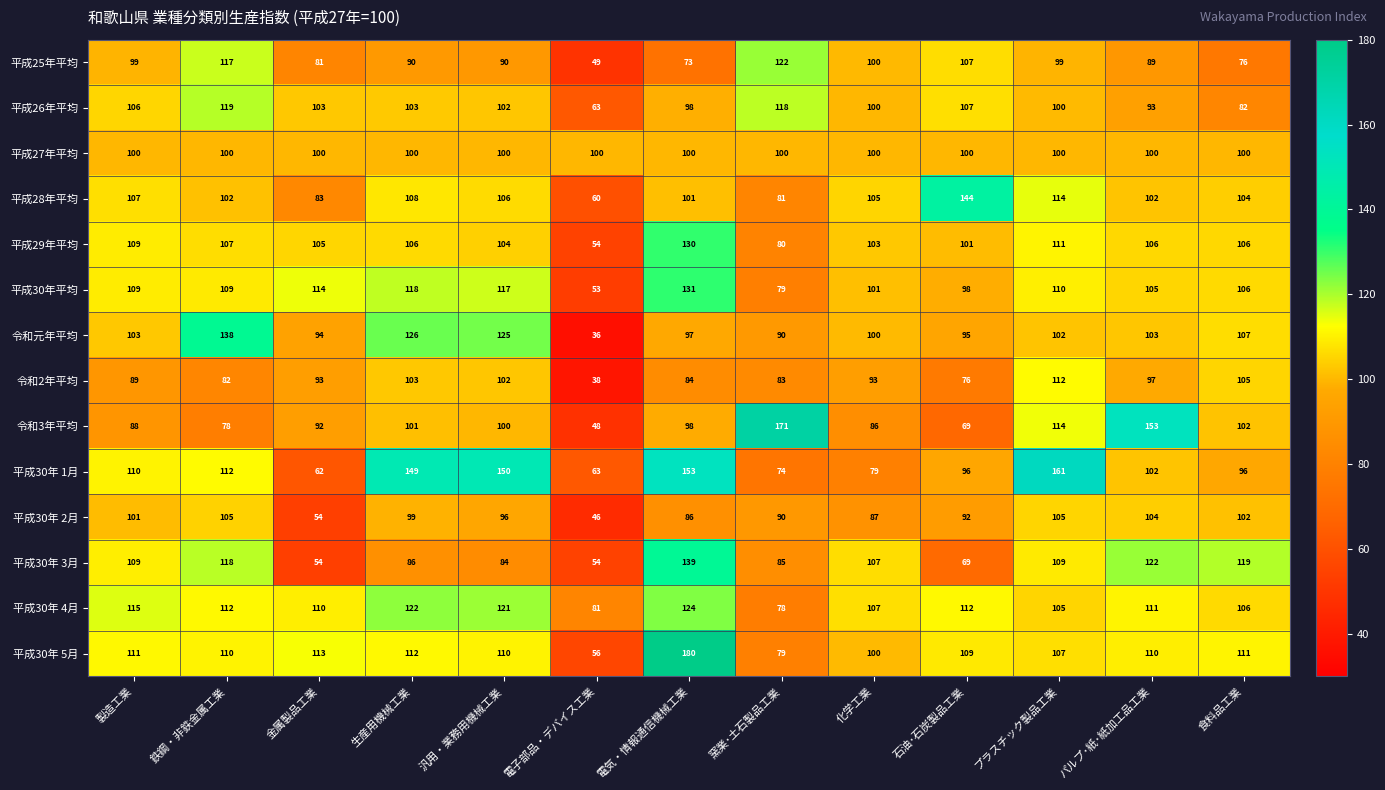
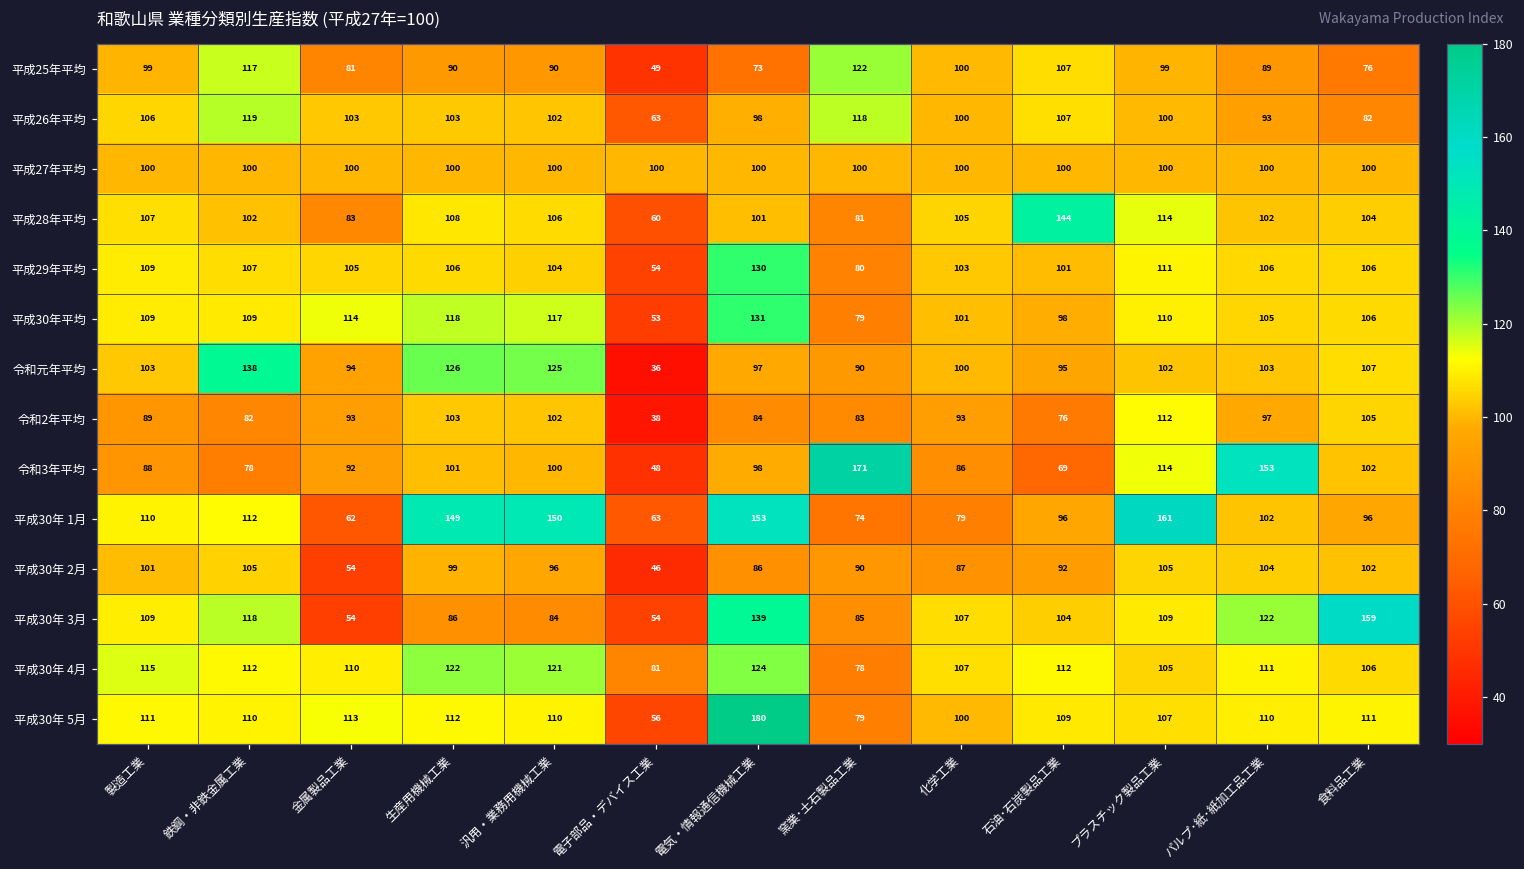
平成30年 3月, 石油･石炭製品工業: 69 -> 104
平成30年 3月, 食料品工業: 119 -> 159
